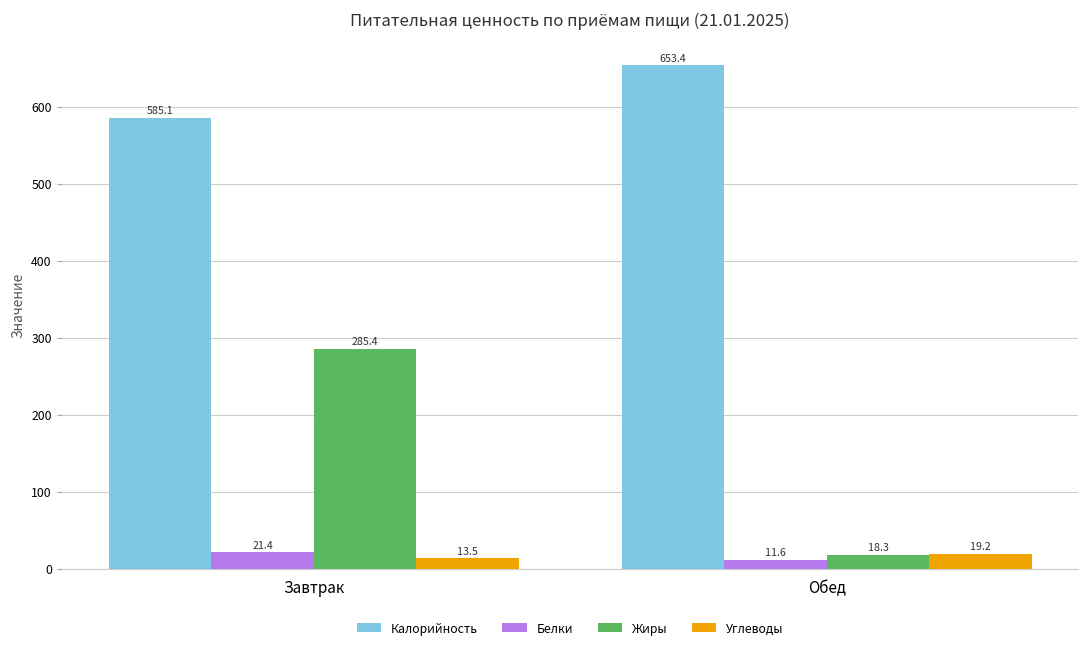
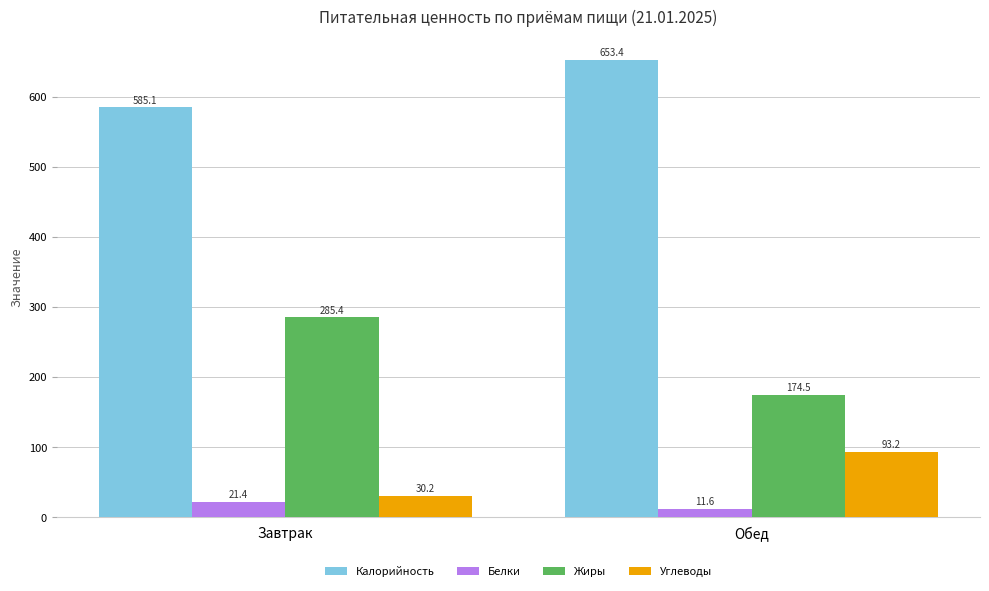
Углеводы, Завтрак: 13.5 -> 30.2
Жиры, Обед: 18.3 -> 174.5
Углеводы, Обед: 19.2 -> 93.2
